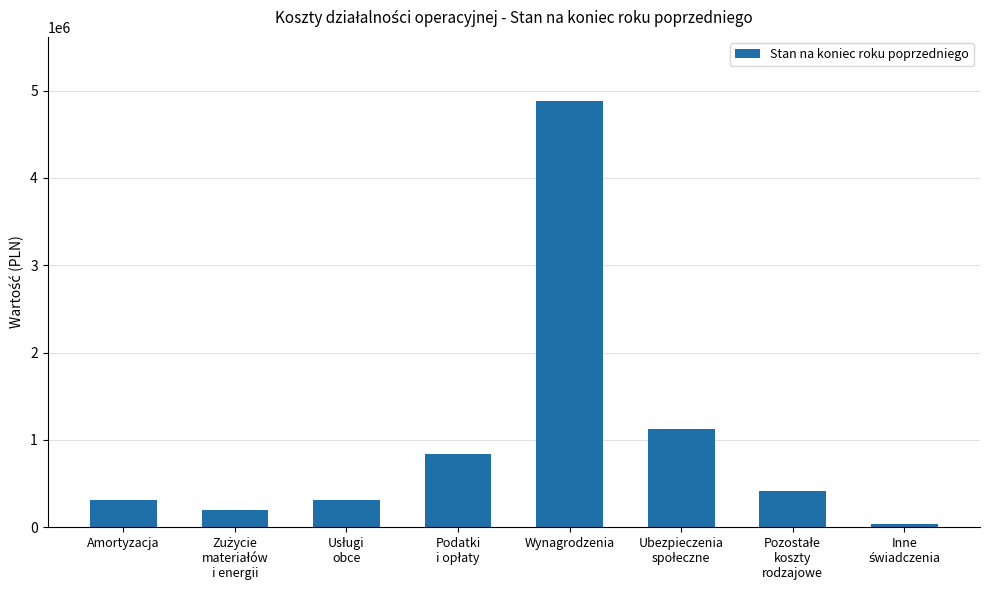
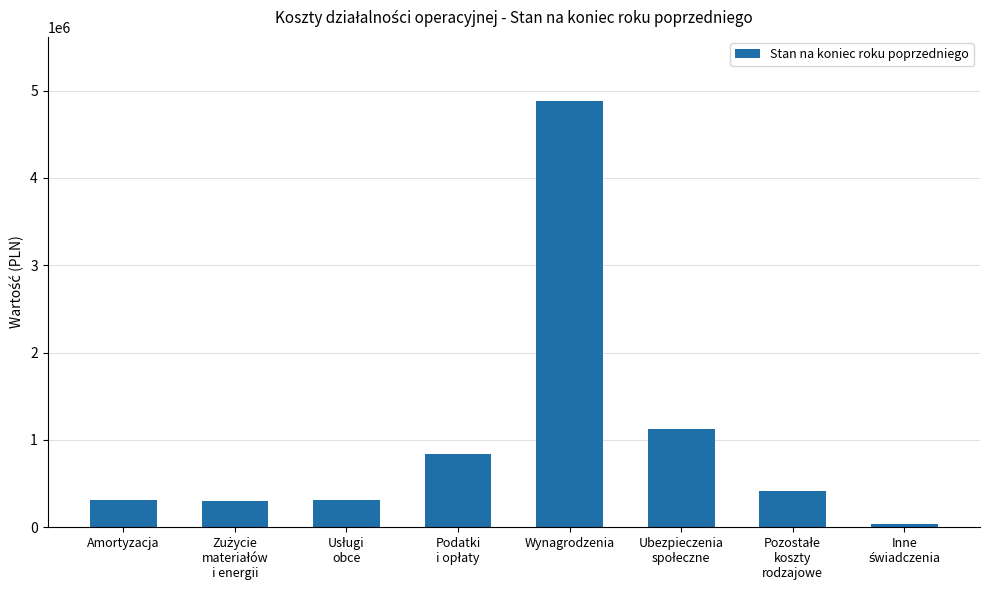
Zużycie materiałów i energii: 200000 -> 300000
